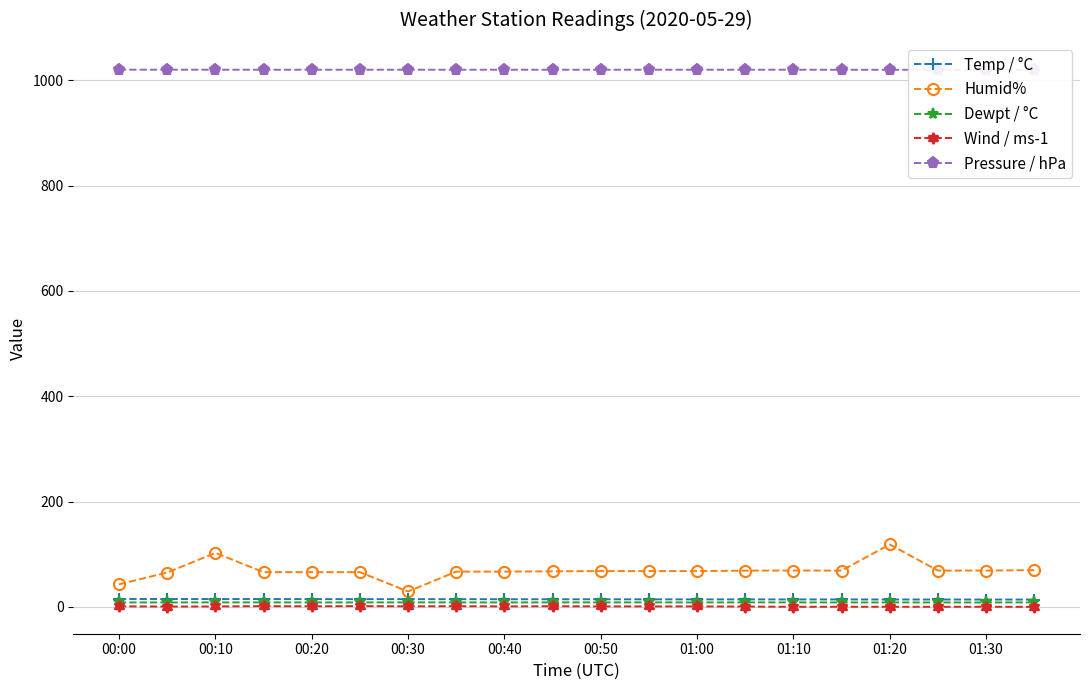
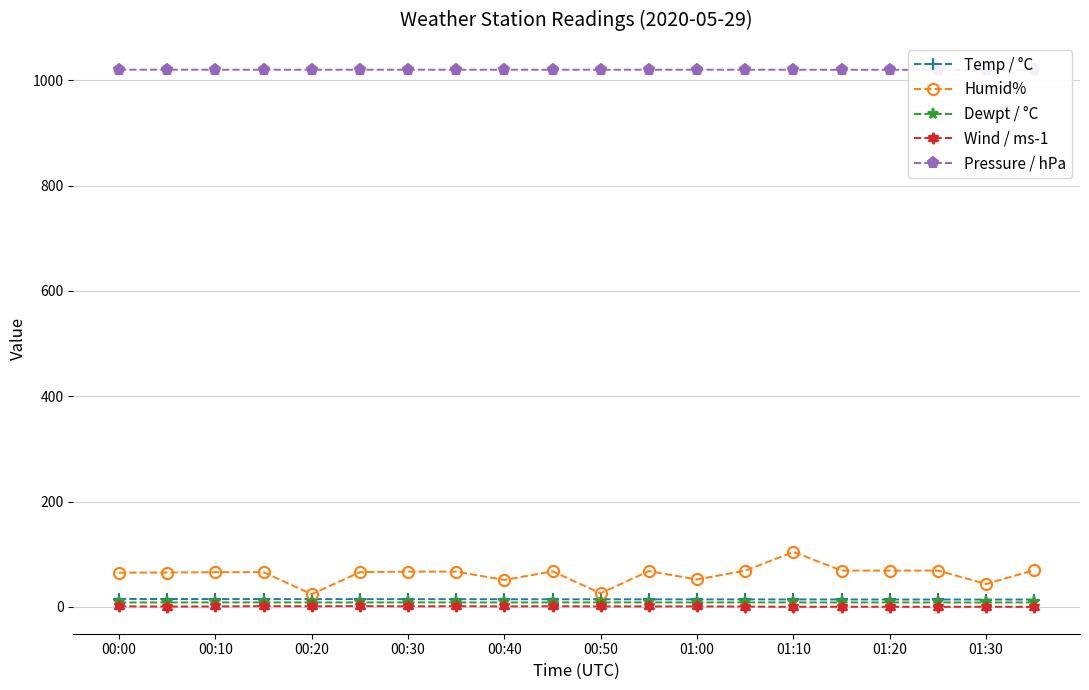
Humid%, 00:00: 40 -> 70
Humid%, 00:10: 100 -> 70
Humid%, 00:20: 70 -> 20
Humid%, 00:30: 30 -> 70
Humid%, 00:40: 70 -> 50
Humid%, 00:50: 70 -> 30
Humid%, 01:00: 70 -> 50
Humid%, 01:10: 70 -> 100
Humid%, 01:20: 120 -> 70
Humid%, 01:30: 70 -> 40
